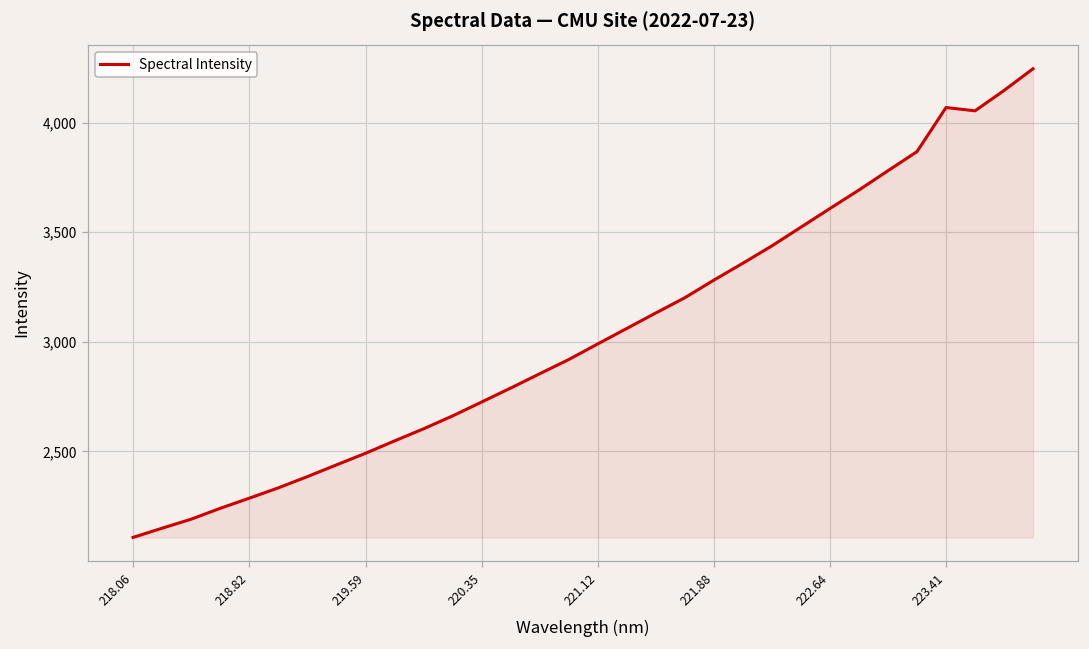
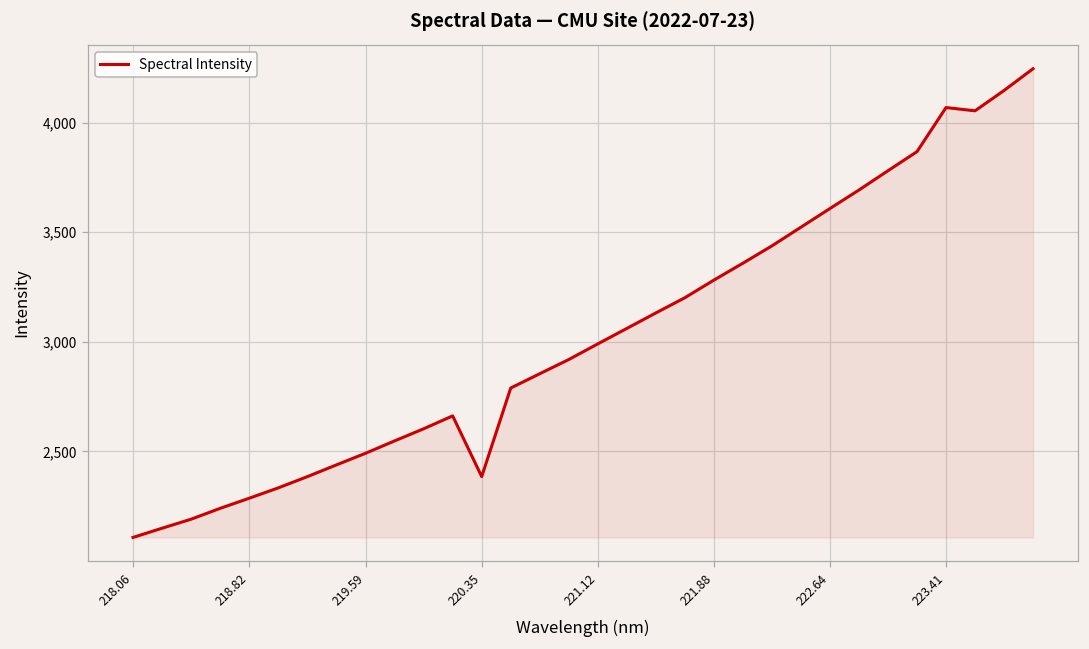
220.35: 2,730 -> 2,390
